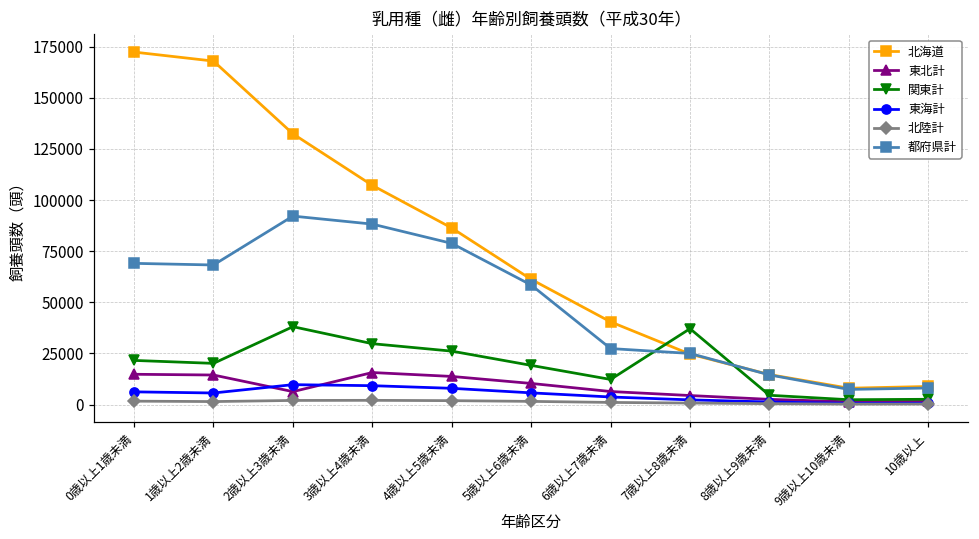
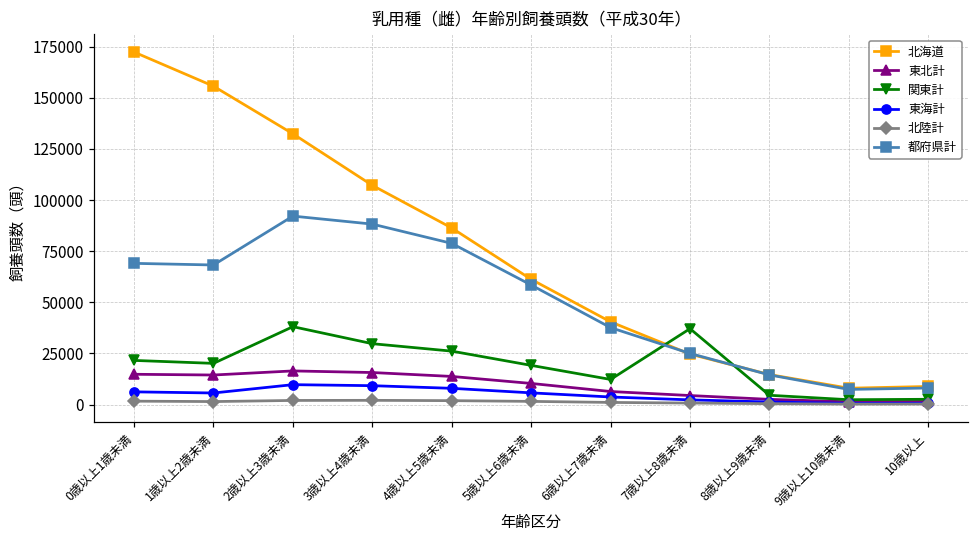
北海道, 1歳以上2歳未満: 168000 -> 156000
東北計, 2歳以上3歳未満: 6000 -> 16000
都府県計, 6歳以上7歳未満: 27000 -> 38000
